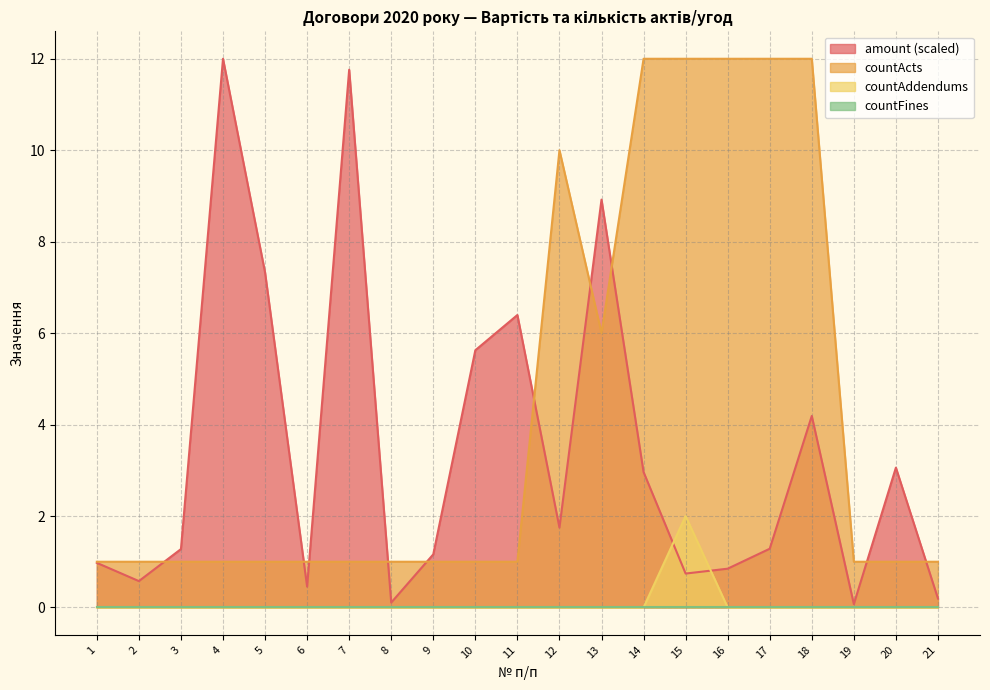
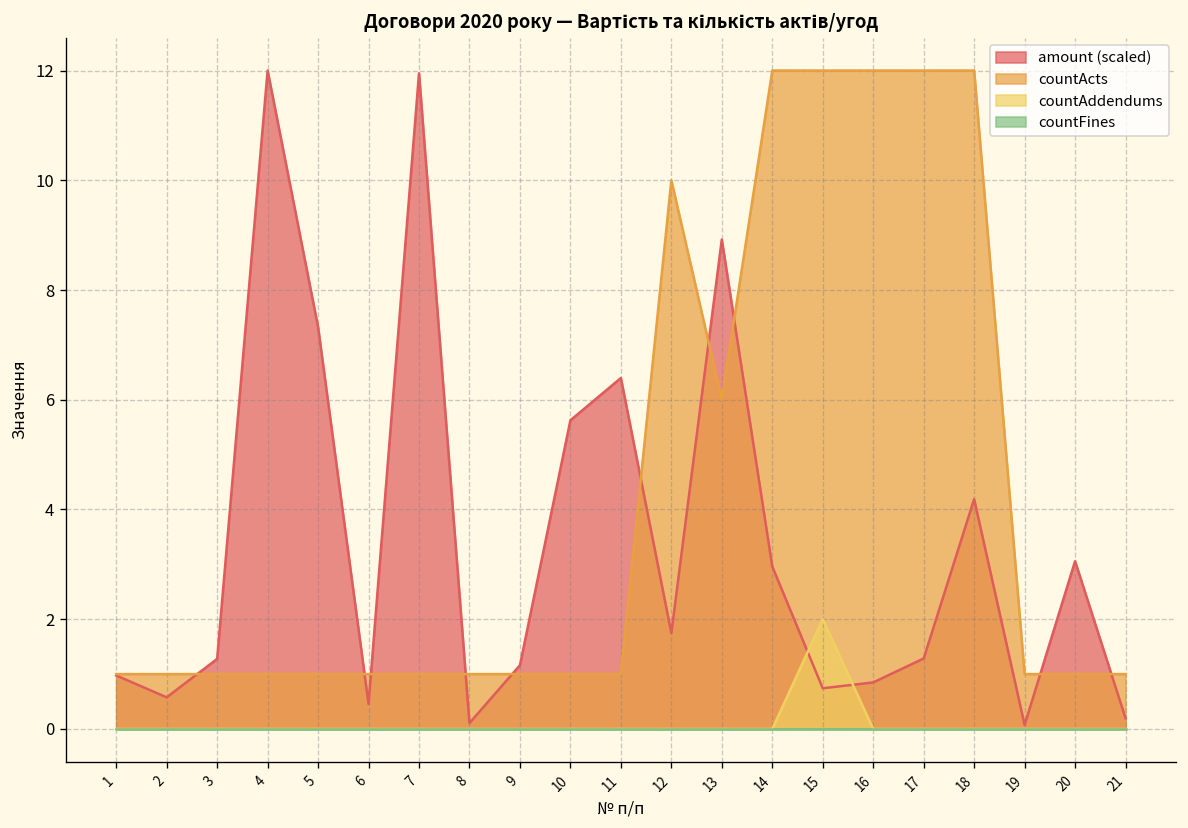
amount (scaled), 7: 11.8 -> 12.0
